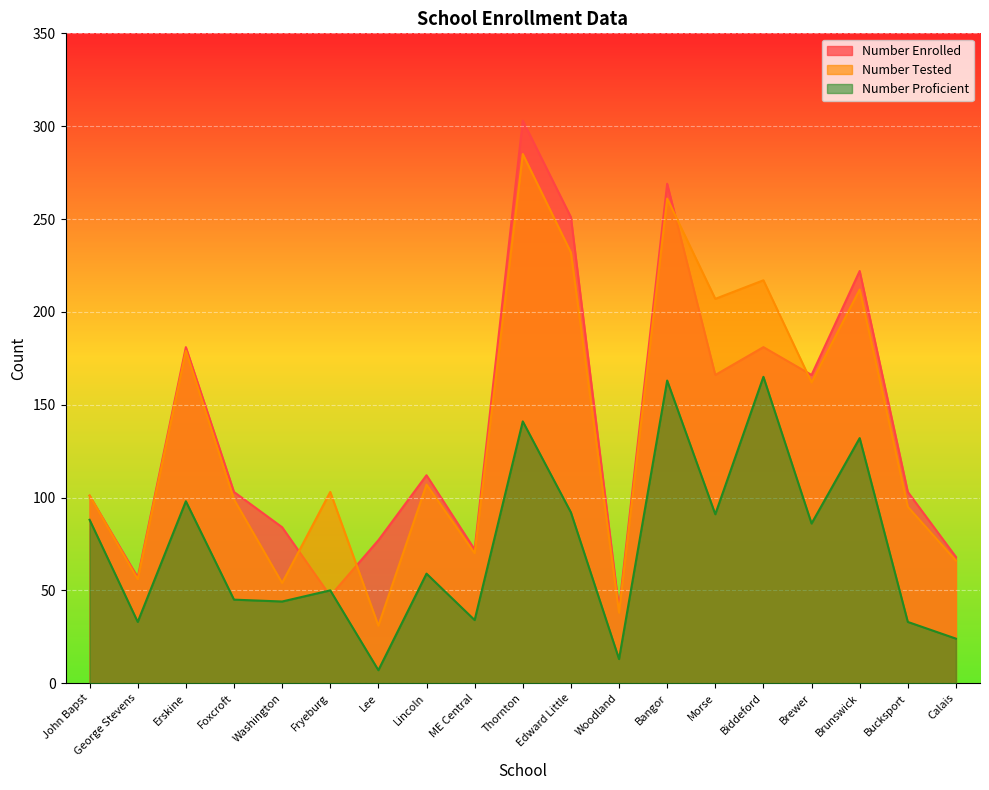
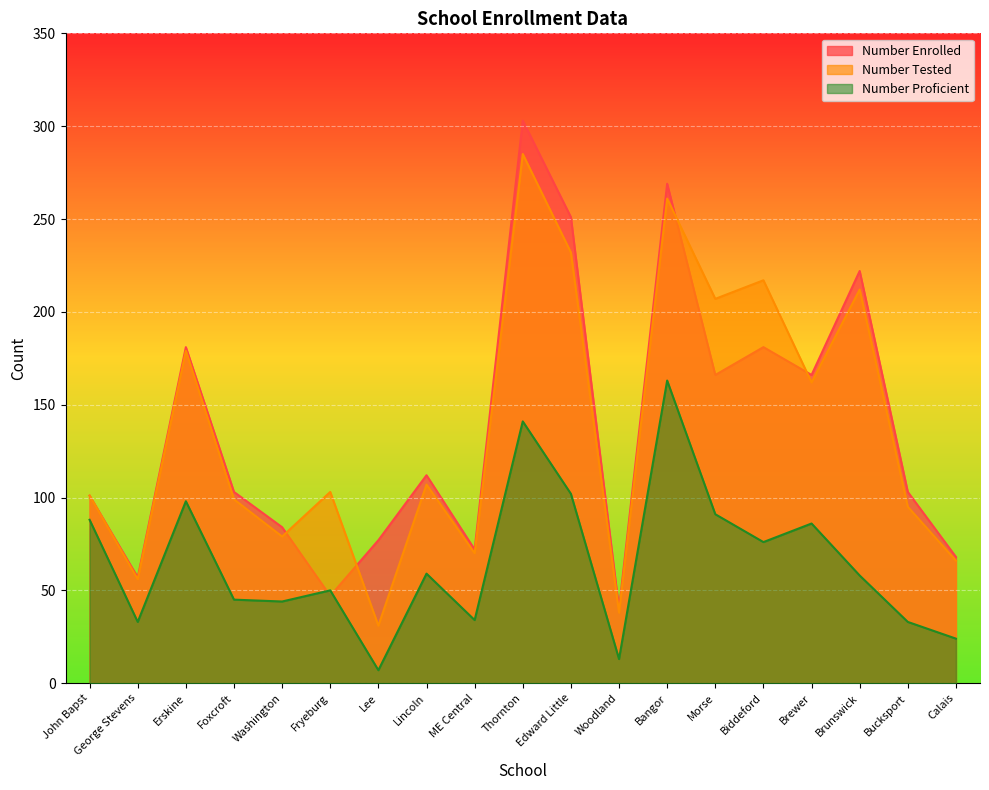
Number Tested, Washington: 54 -> 79
Number Proficient, Edward Little: 92 -> 102
Number Proficient, Biddeford: 165 -> 76
Number Proficient, Brunswick: 132 -> 58
